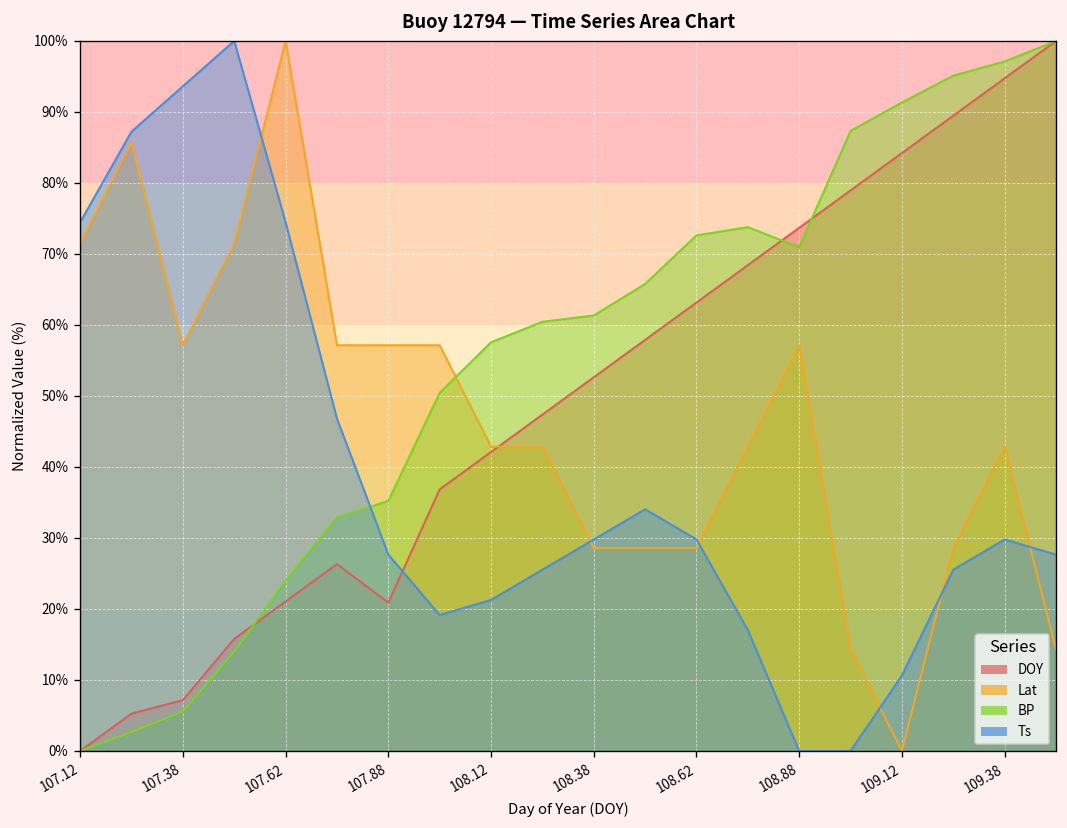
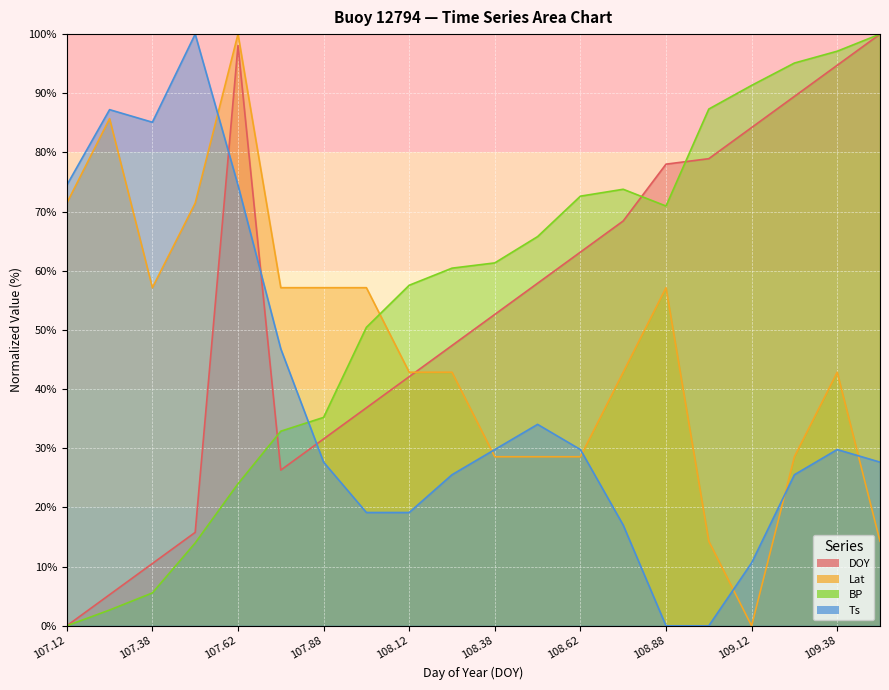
DOY, 107.38: 7% -> 11%
Ts, 107.38: 94% -> 85%
DOY, 107.62: 21% -> 98%
DOY, 107.88: 21% -> 32%
Ts, 108.12: 21% -> 19%
DOY, 108.88: 74% -> 78%
